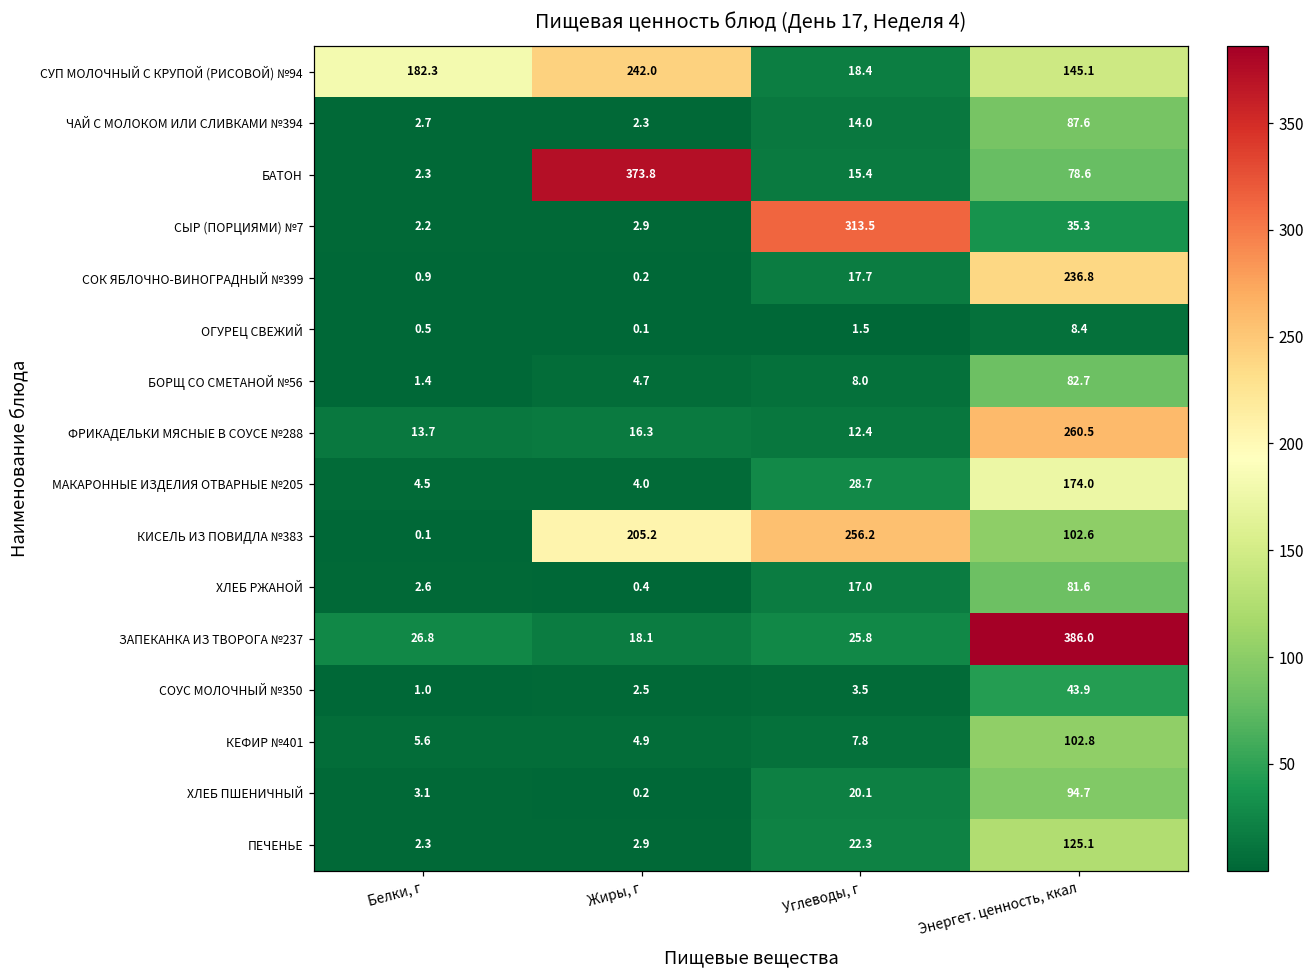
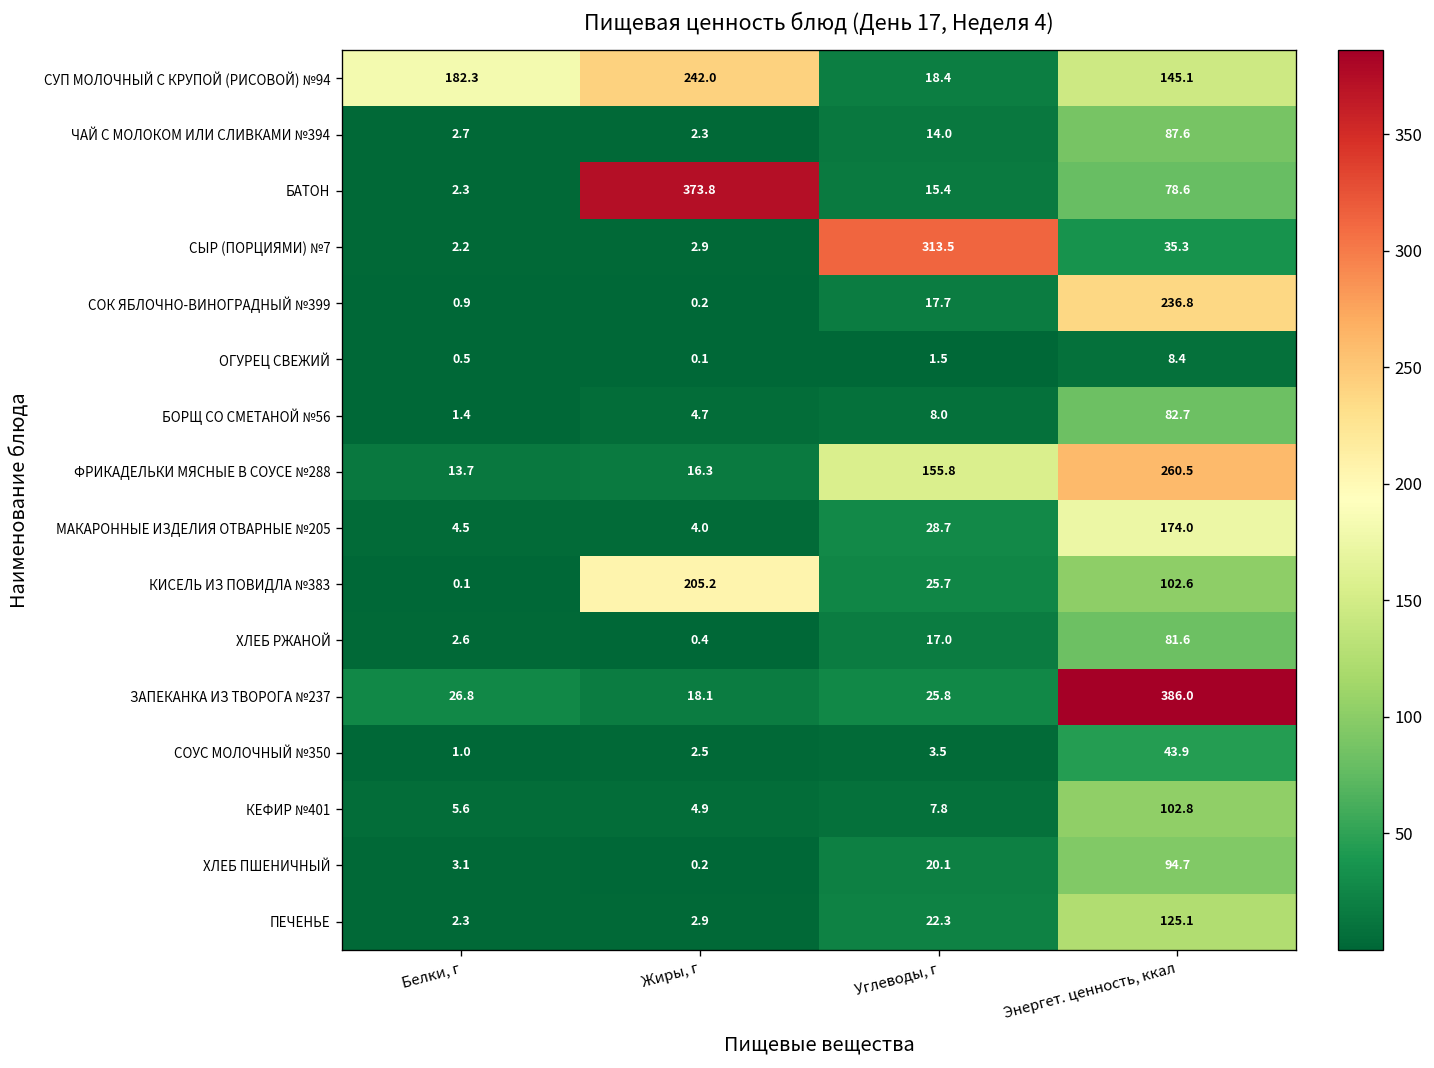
ФРИКАДЕЛЬКИ МЯСНЫЕ В СОУСЕ №288, Углеводы, г: 12.4 -> 155.8
КИСЕЛЬ ИЗ ПОВИДЛА №383, Углеводы, г: 256.2 -> 25.7
